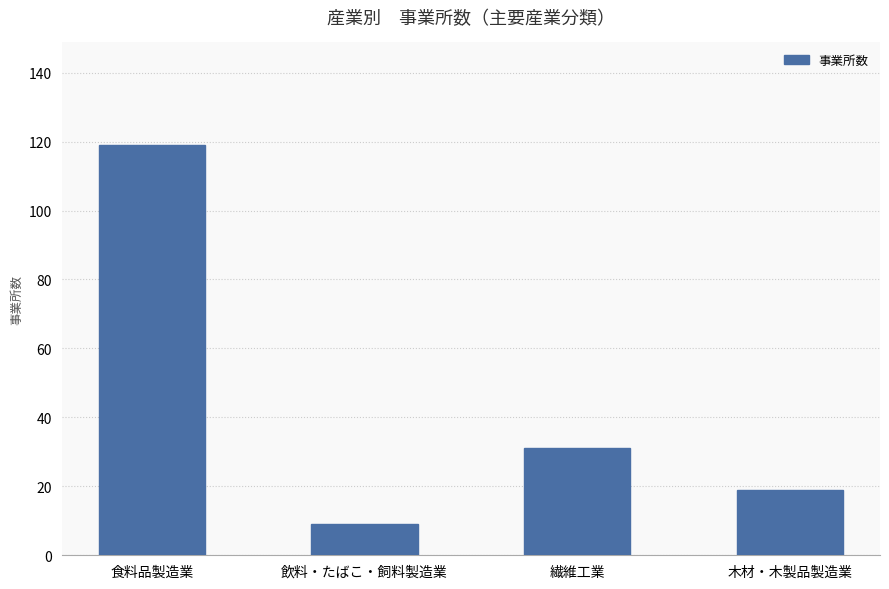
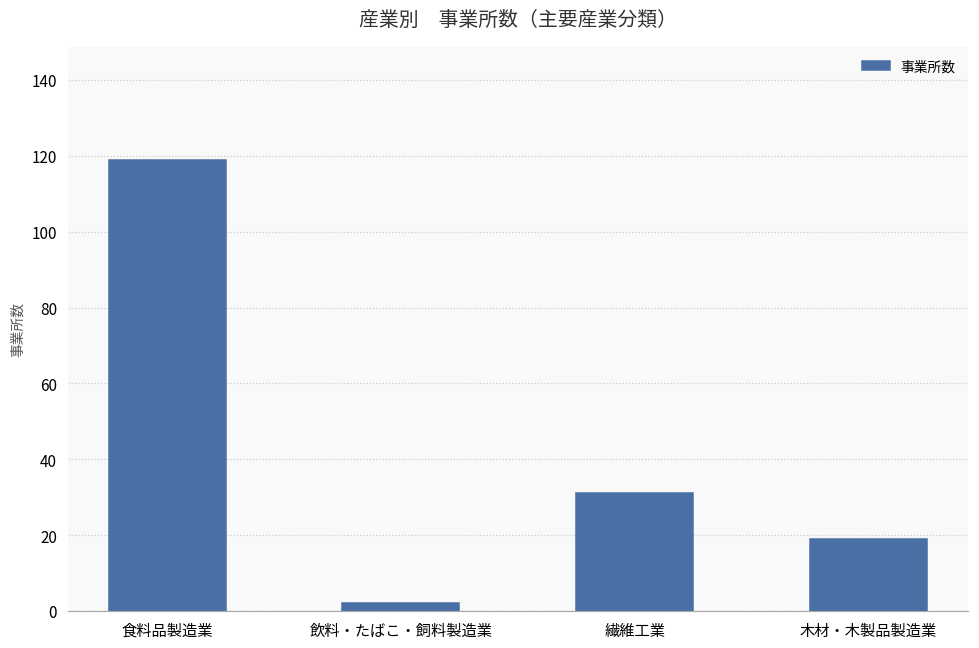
飲料・たばこ・飼料製造業: 9 -> 2
